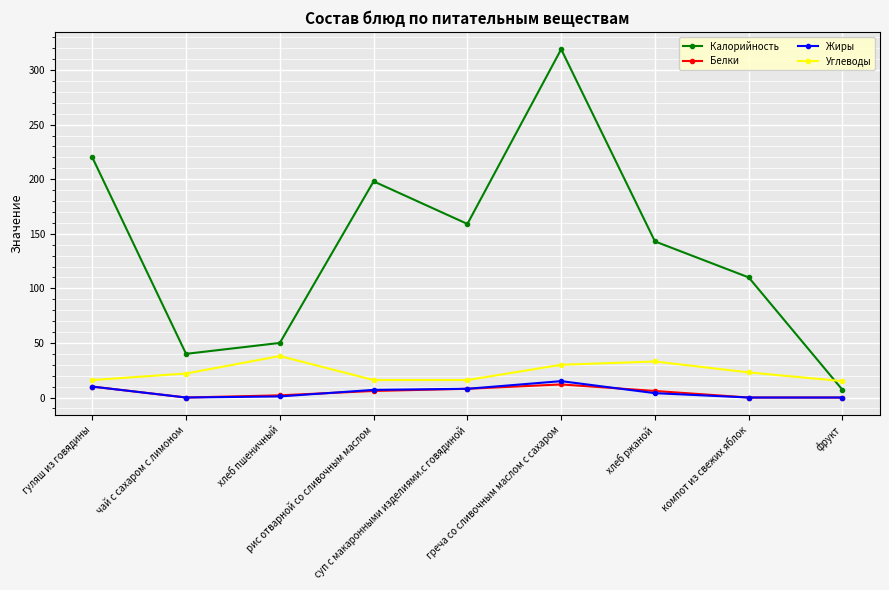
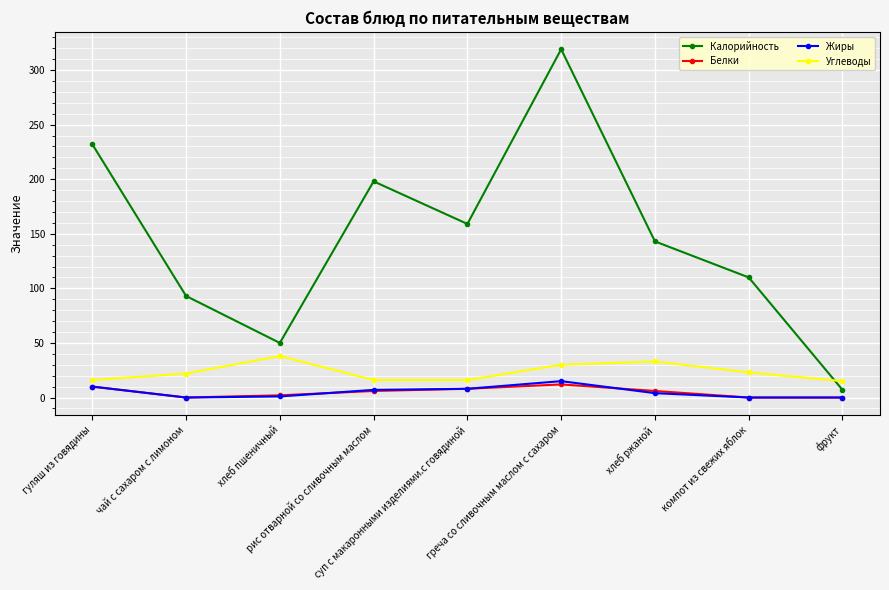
Калорийность, гуляш из говядины: 220 -> 232
Калорийность, чай с сахаром с лимоном: 40 -> 93
